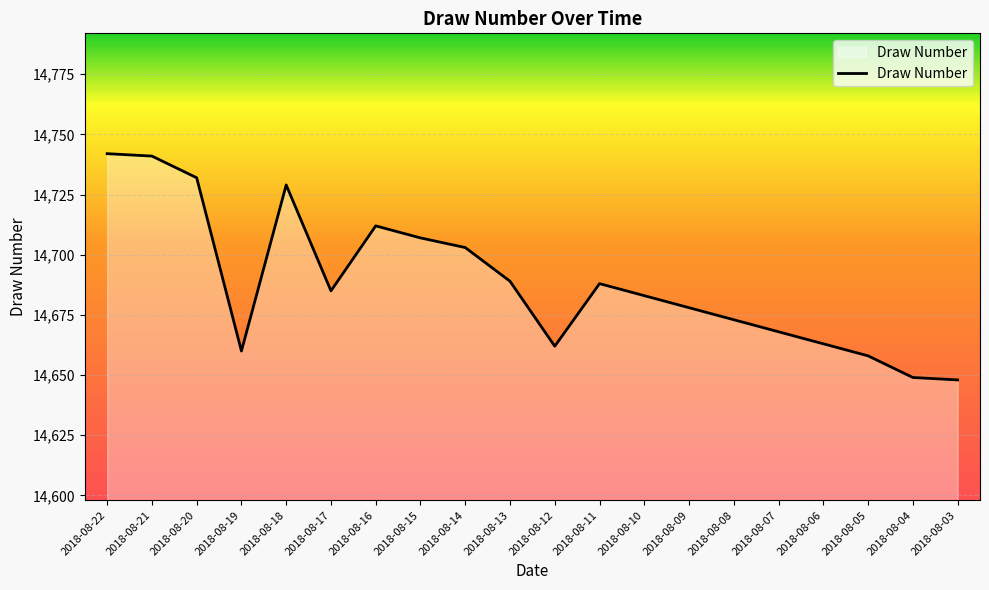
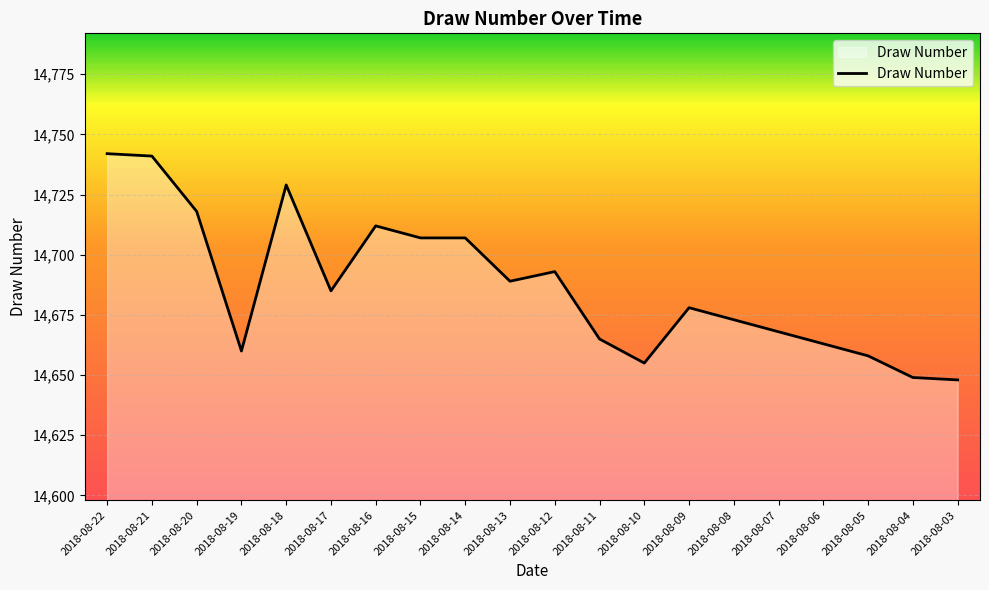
2018-08-20: 14,732 -> 14,718
2018-08-14: 14,703 -> 14,707
2018-08-12: 14,662 -> 14,693
2018-08-11: 14,688 -> 14,665
2018-08-10: 14,683 -> 14,655
